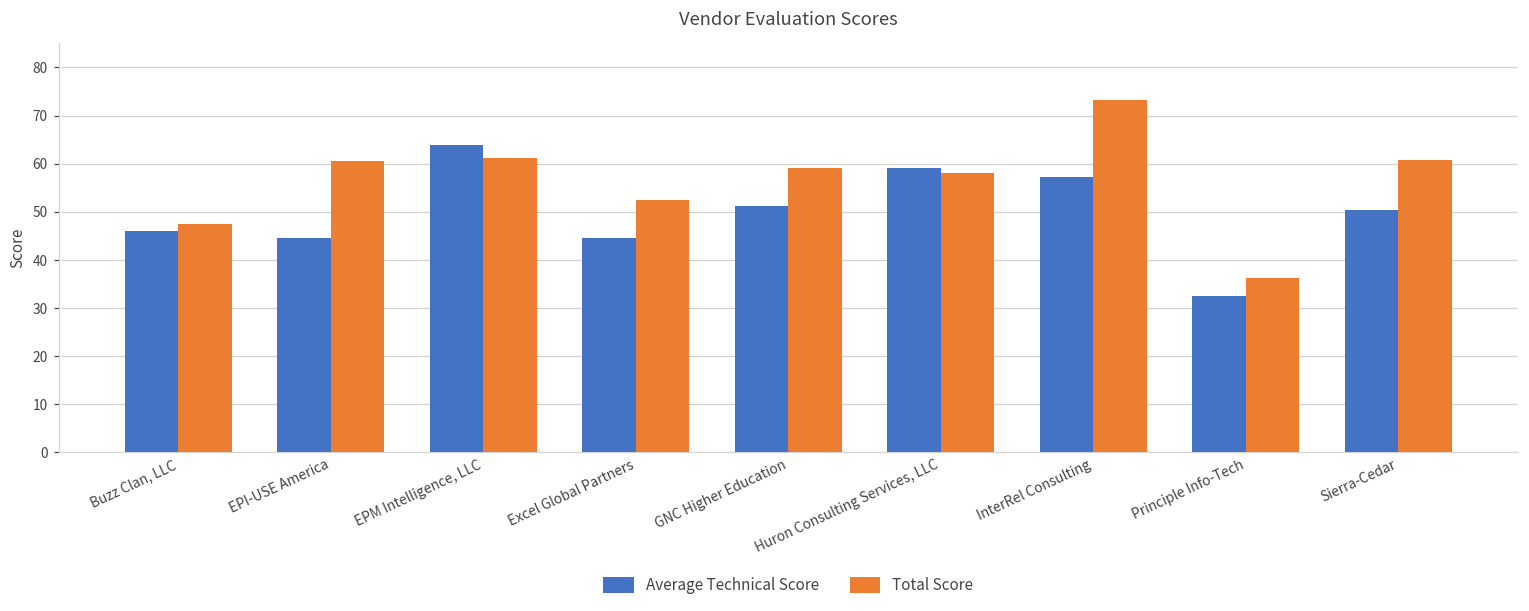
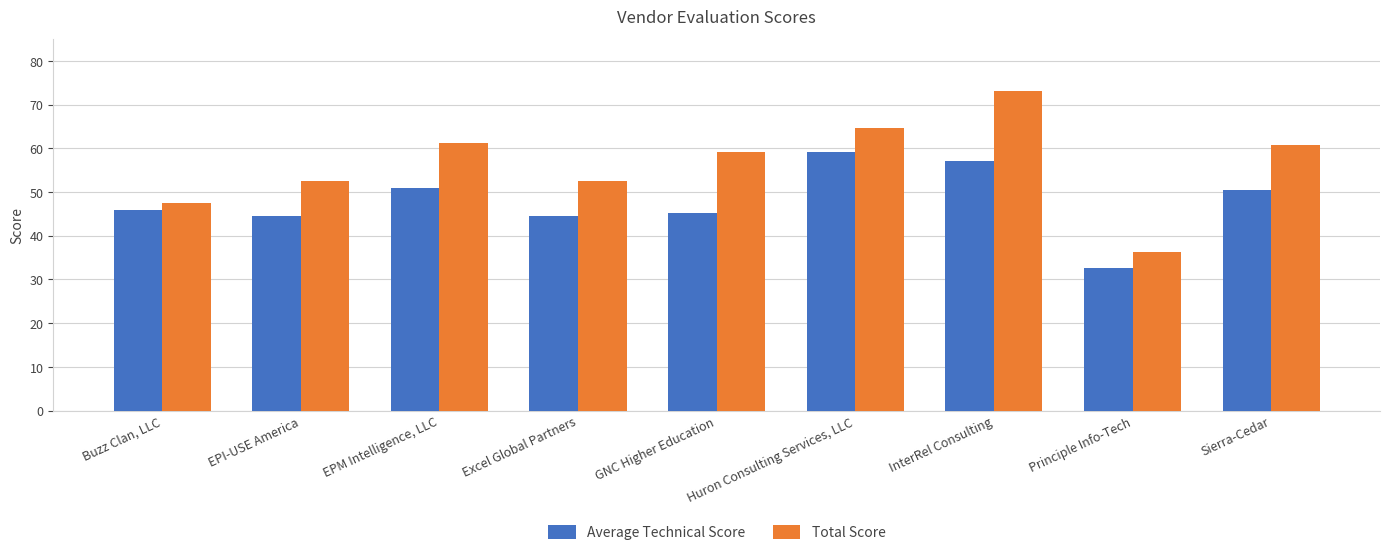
Total Score, EPI-USE America: 61 -> 52
Average Technical Score, EPM Intelligence, LLC: 64 -> 51
Average Technical Score, GNC Higher Education: 51 -> 45
Total Score, Huron Consulting Services, LLC: 58 -> 65
